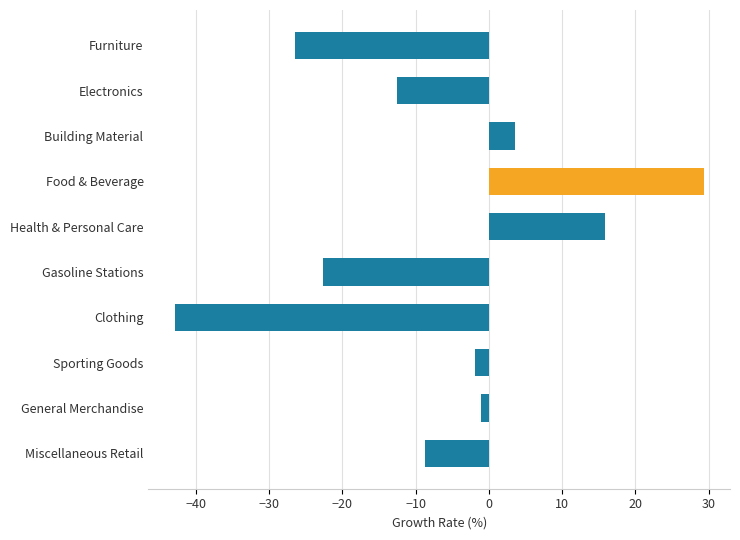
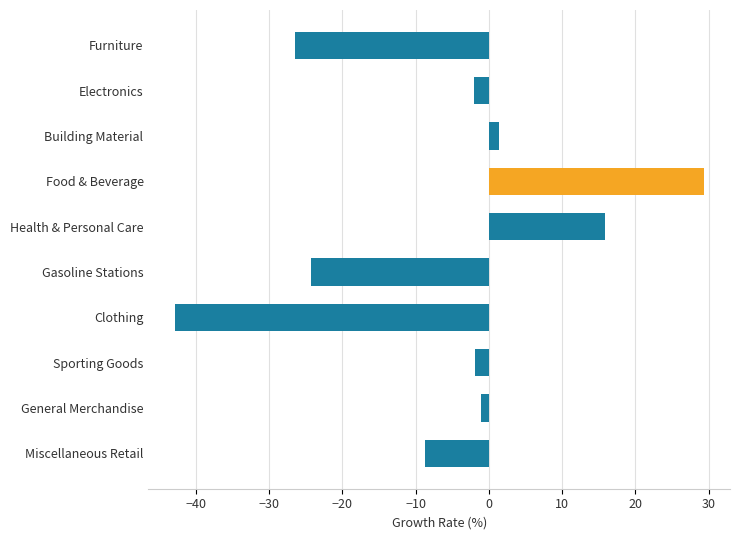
Electronics: -13 -> -2
Building Material: 4 -> 1
Gasoline Stations: -23 -> -24
